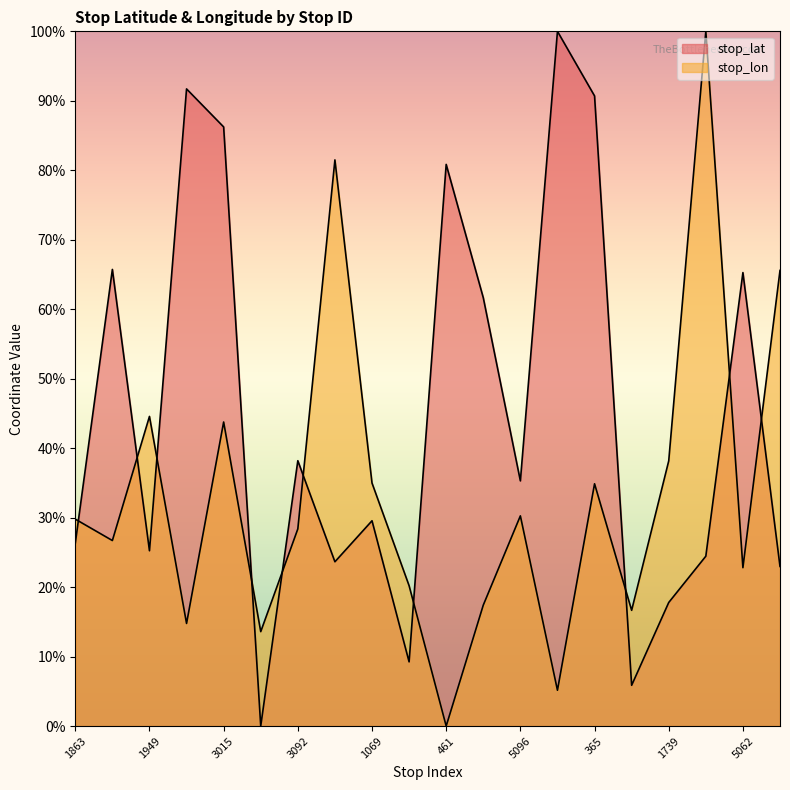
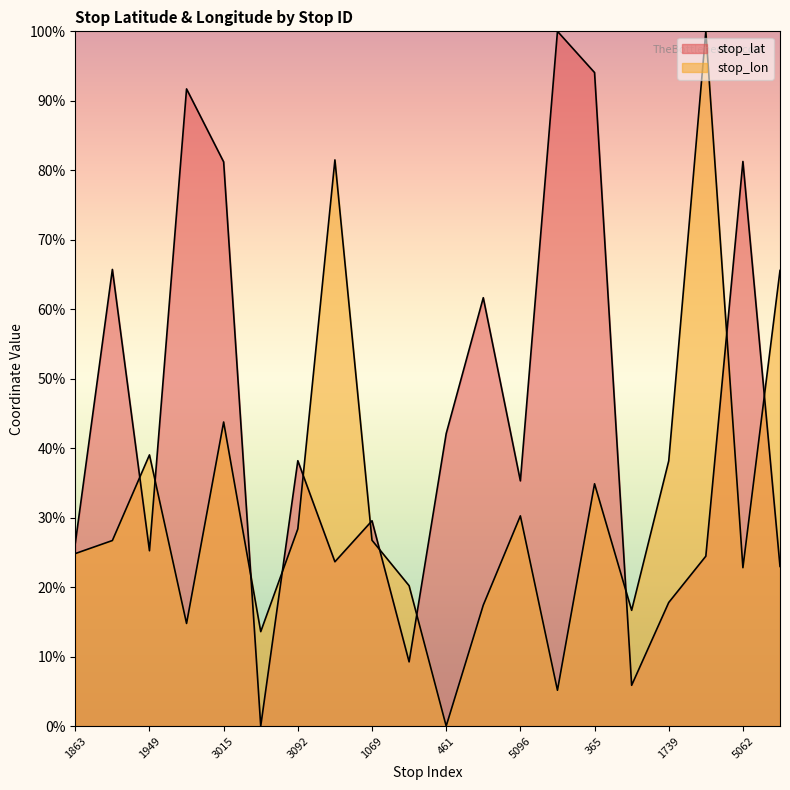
stop_lon, 1863: 30% -> 25%
stop_lon, 1949: 45% -> 39%
stop_lat, 3015: 86% -> 81%
stop_lon, 1069: 35% -> 27%
stop_lat, 461: 81% -> 42%
stop_lat, 365: 91% -> 94%
stop_lat, 5062: 65% -> 81%
